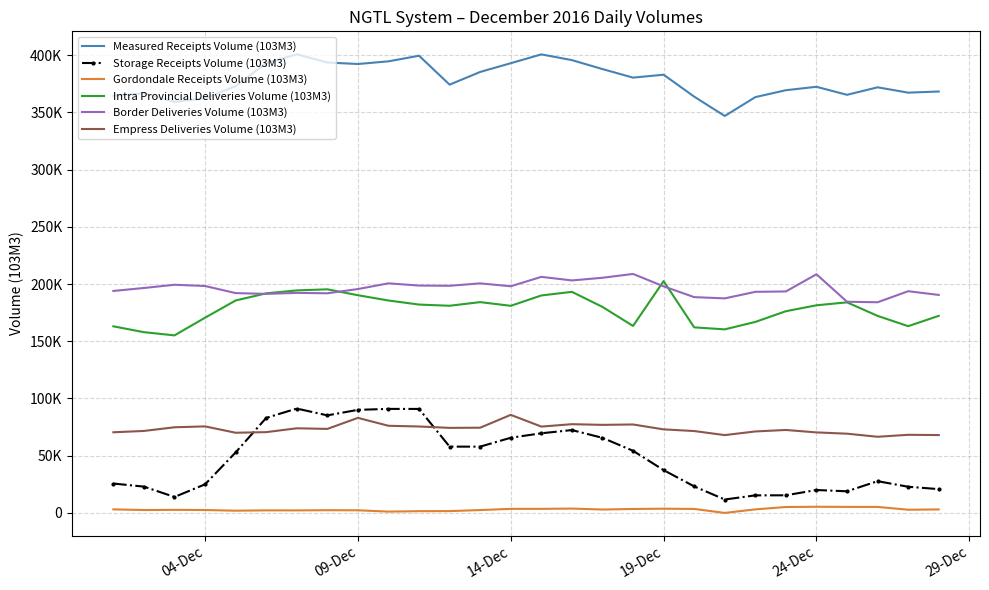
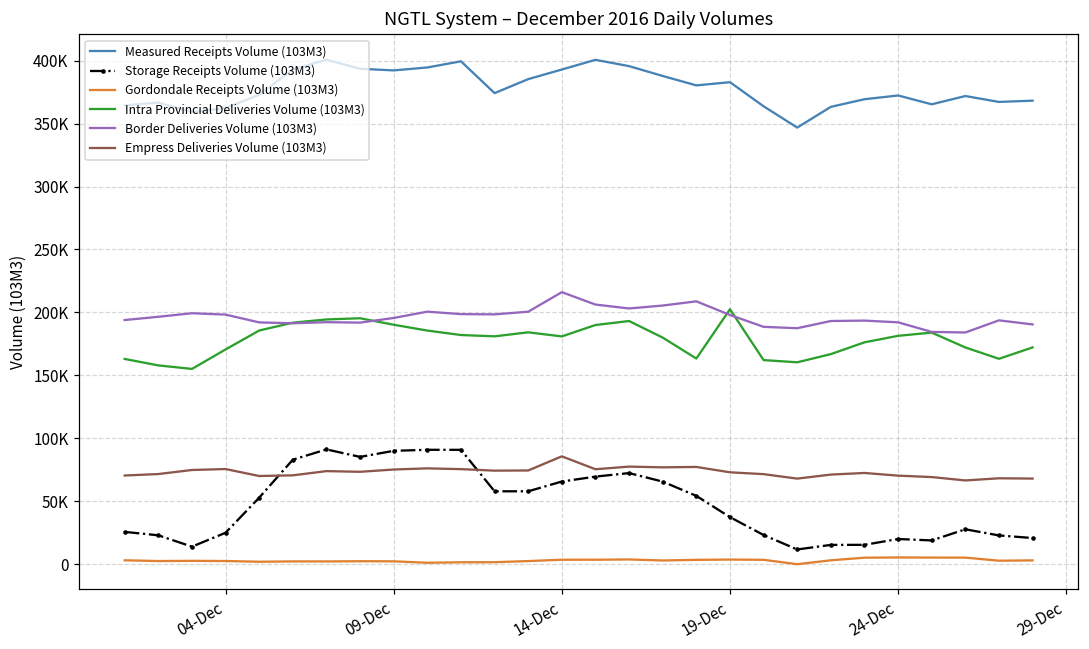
Empress Deliveries Volume (103M3), 09-Dec: 83000 -> 75000
Border Deliveries Volume (103M3), 14-Dec: 198000 -> 216000
Border Deliveries Volume (103M3), 24-Dec: 209000 -> 192000
